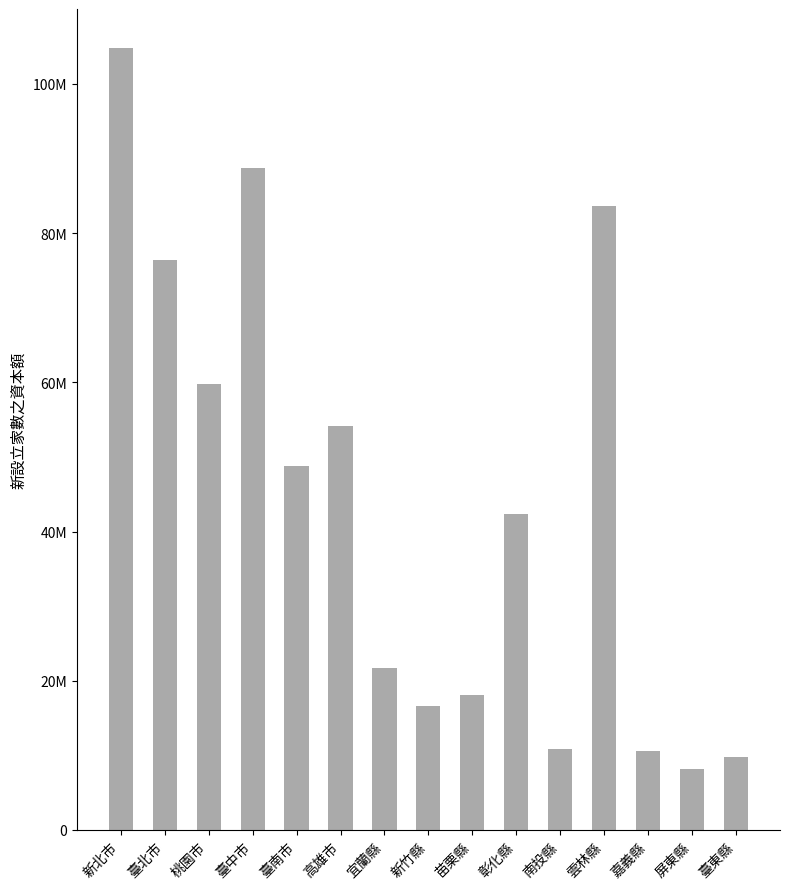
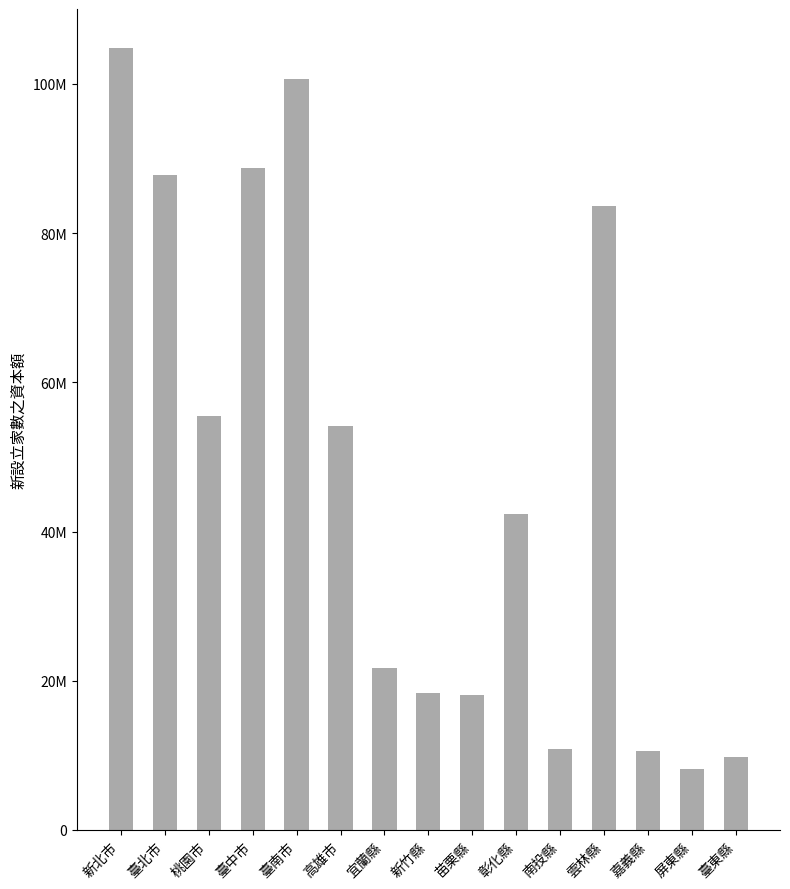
臺北市: 76000000 -> 88000000
桃園市: 60000000 -> 55000000
臺南市: 49000000 -> 101000000
新竹縣: 17000000 -> 18000000
